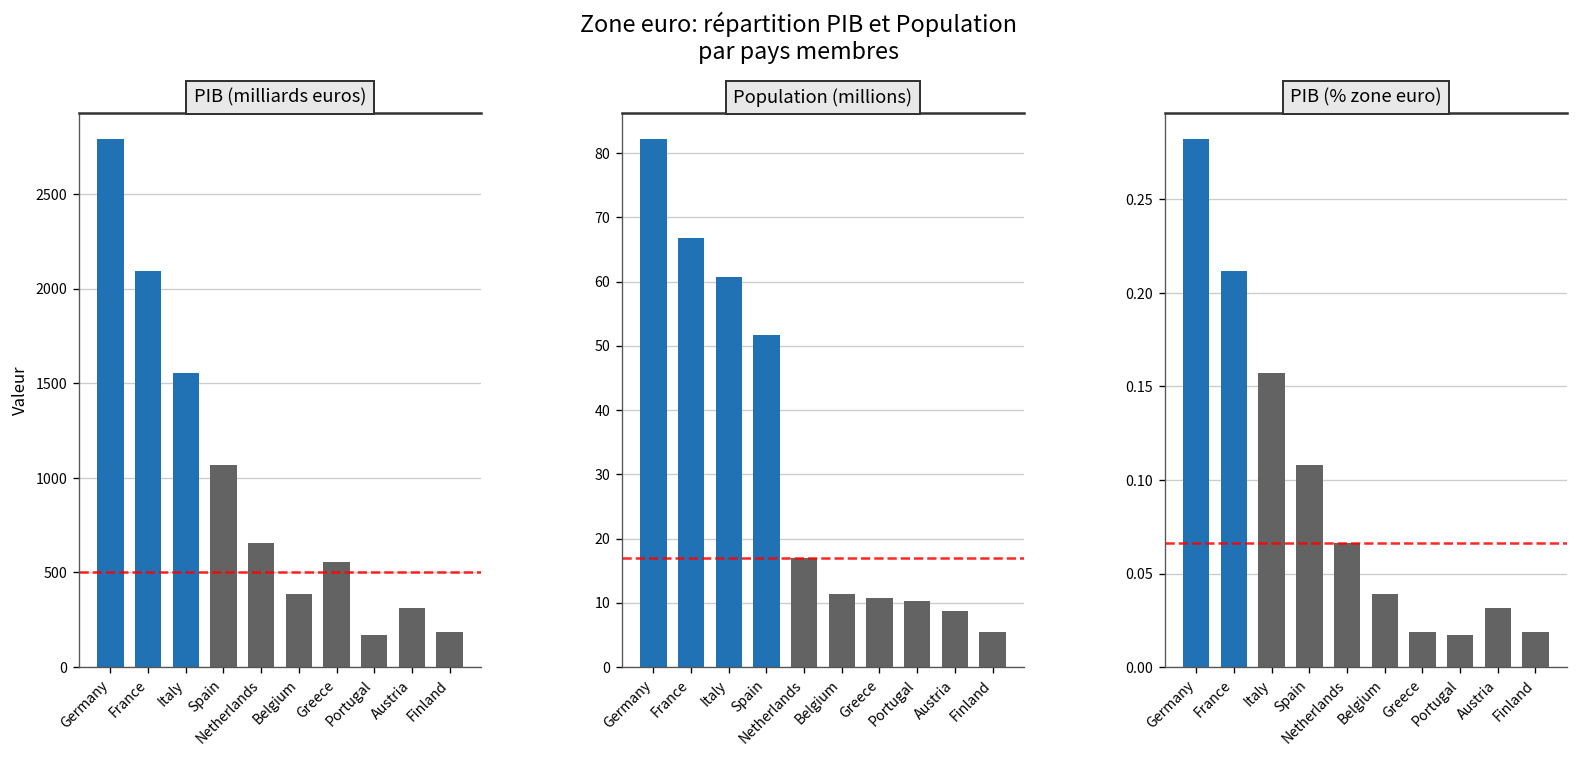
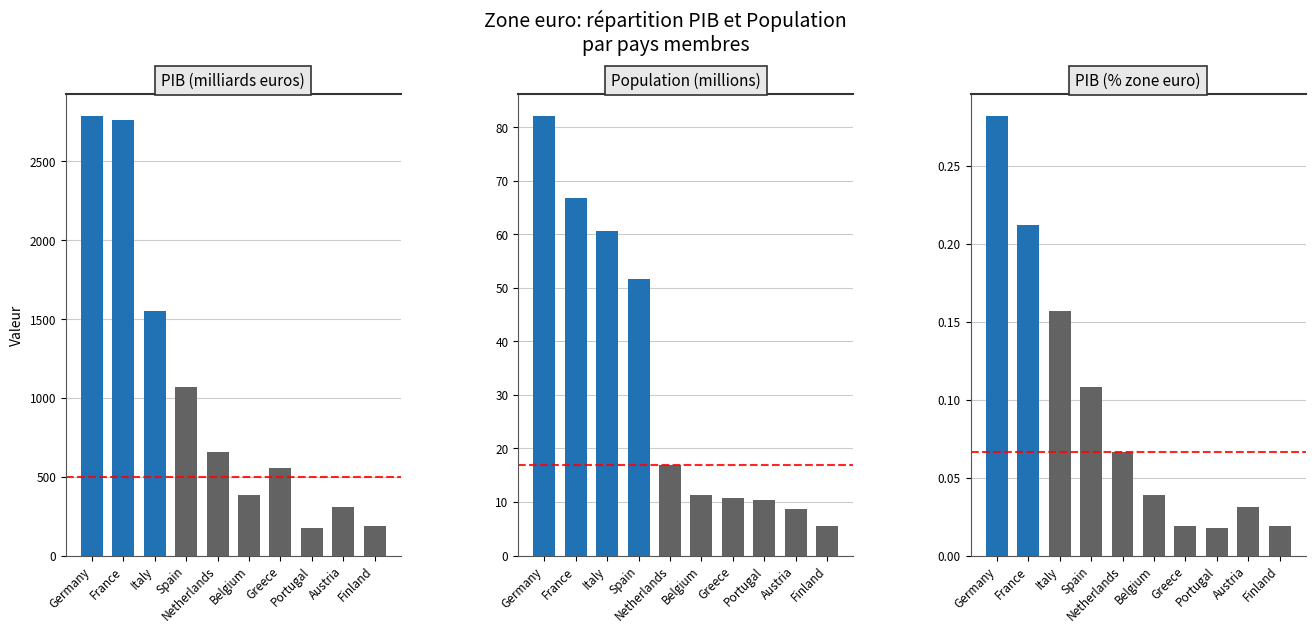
PIB (milliards euros), France: 2090 -> 2770
